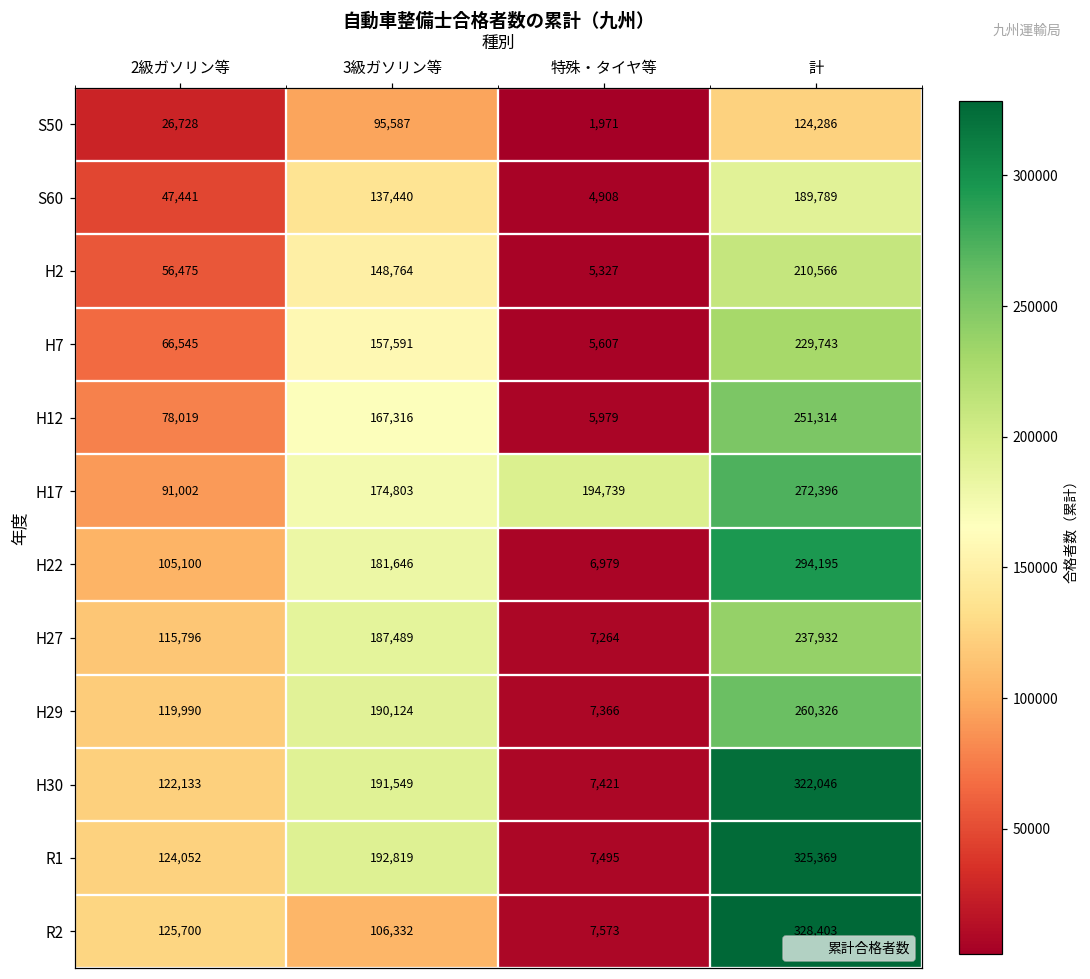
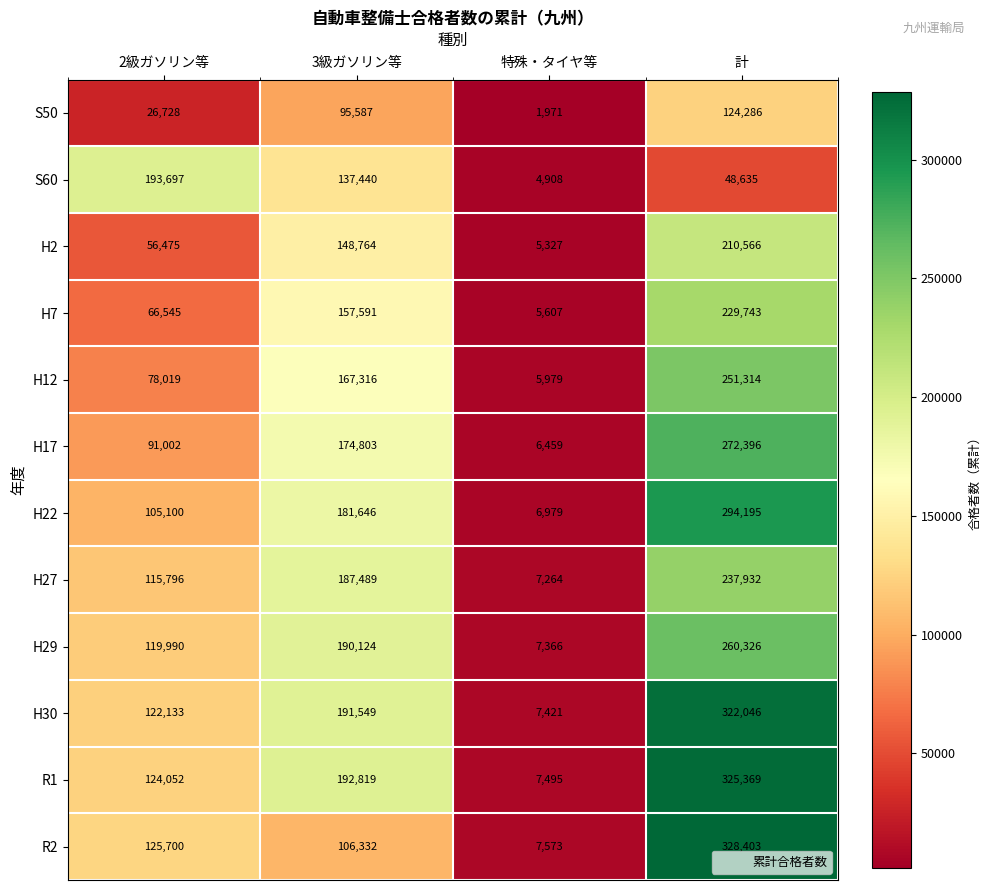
S60, 2級ガソリン等: 47,441 -> 193,697
S60, 計: 189,789 -> 48,635
H17, 特殊・タイヤ等: 194,739 -> 6,459
